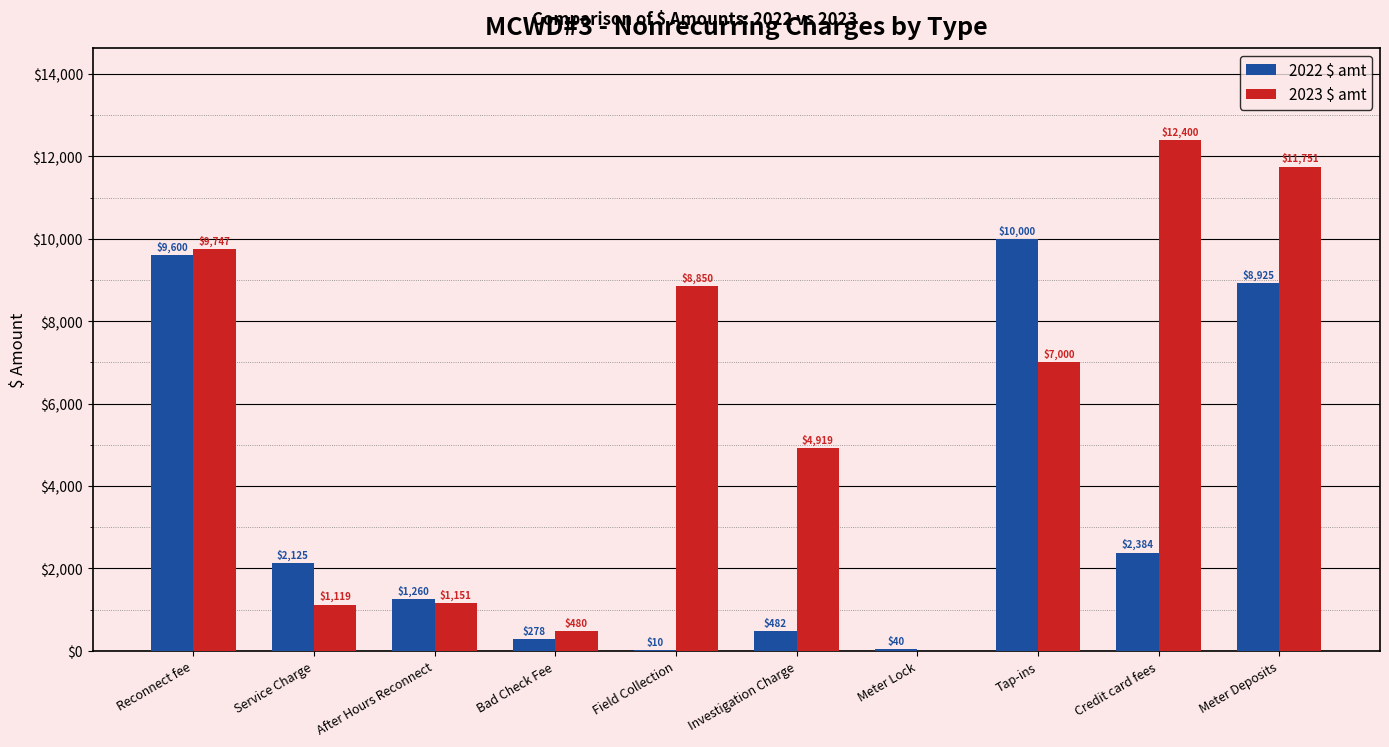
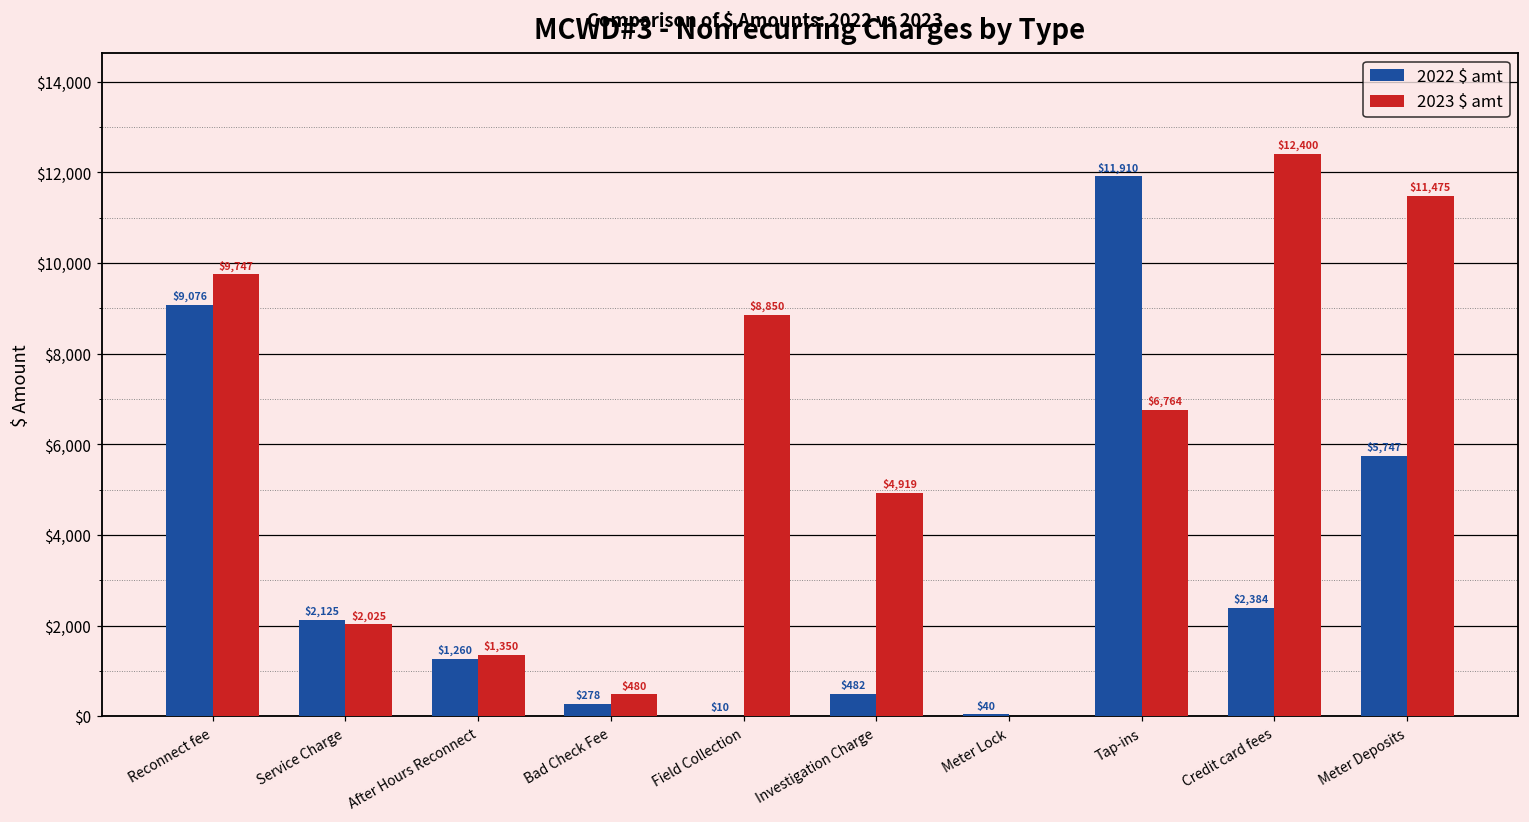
2022 $ amt, Reconnect fee: $9,600 -> $9,076
2023 $ amt, Service Charge: $1,119 -> $2,025
2023 $ amt, After Hours Reconnect: $1,151 -> $1,350
2022 $ amt, Tap-ins: $10,000 -> $11,910
2023 $ amt, Tap-ins: $7,000 -> $6,764
2022 $ amt, Meter Deposits: $8,925 -> $5,747
2023 $ amt, Meter Deposits: $11,751 -> $11,475
